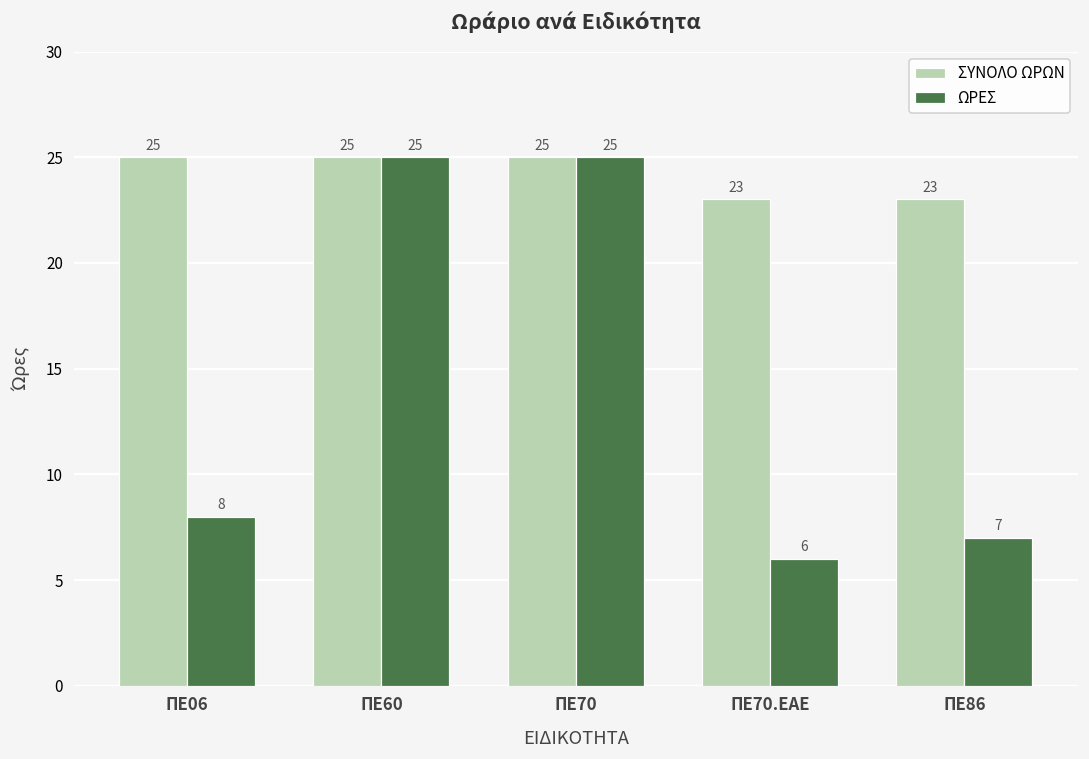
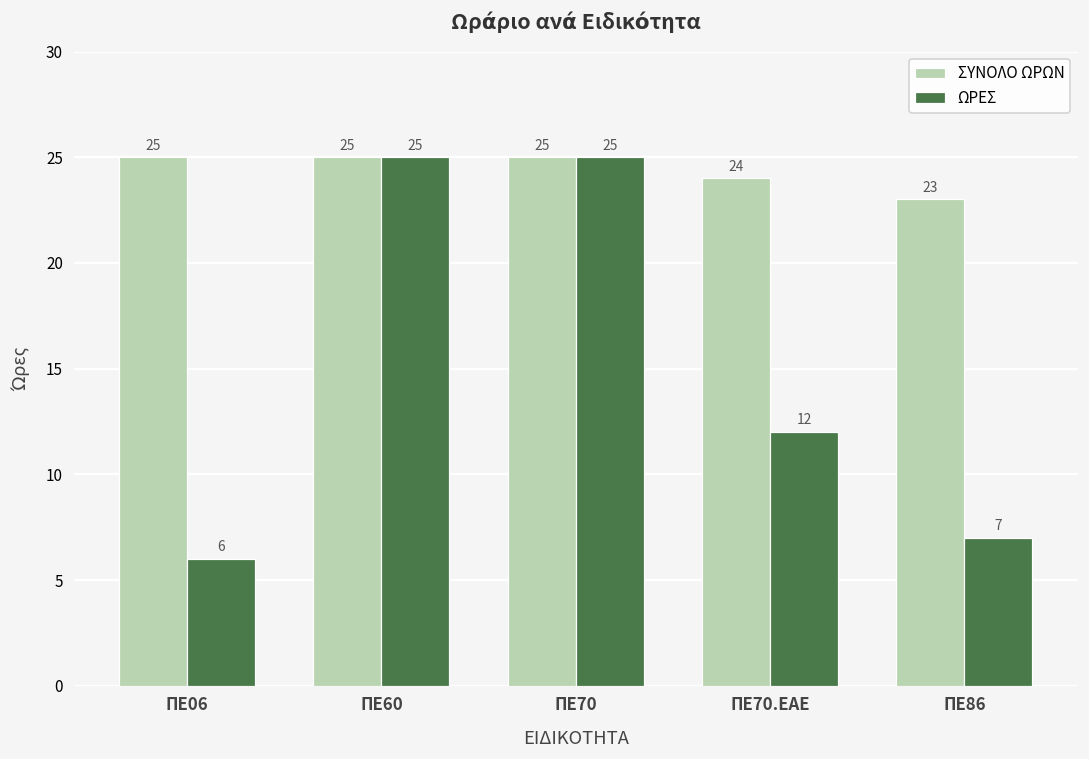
ΩΡΕΣ, ΠΕ06: 8 -> 6
ΣΥΝΟΛΟ ΩΡΩΝ, ΠΕ70.ΕΑΕ: 23 -> 24
ΩΡΕΣ, ΠΕ70.ΕΑΕ: 6 -> 12
